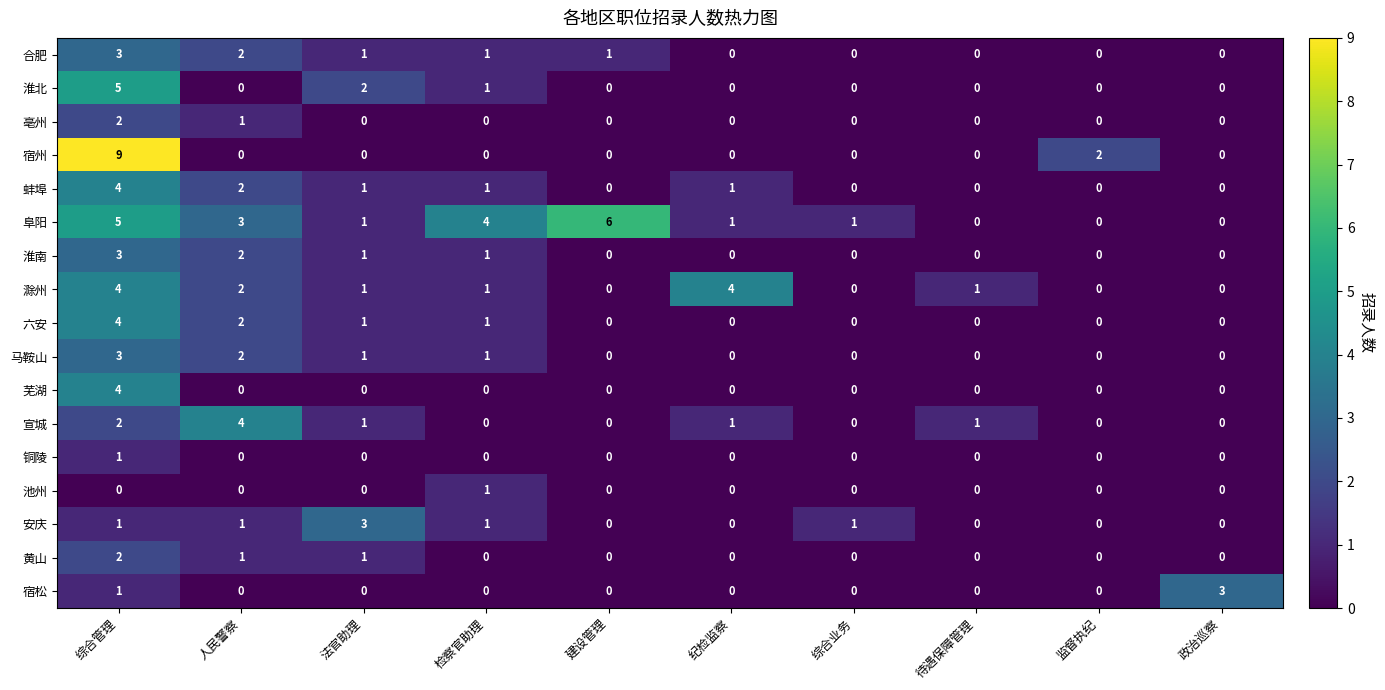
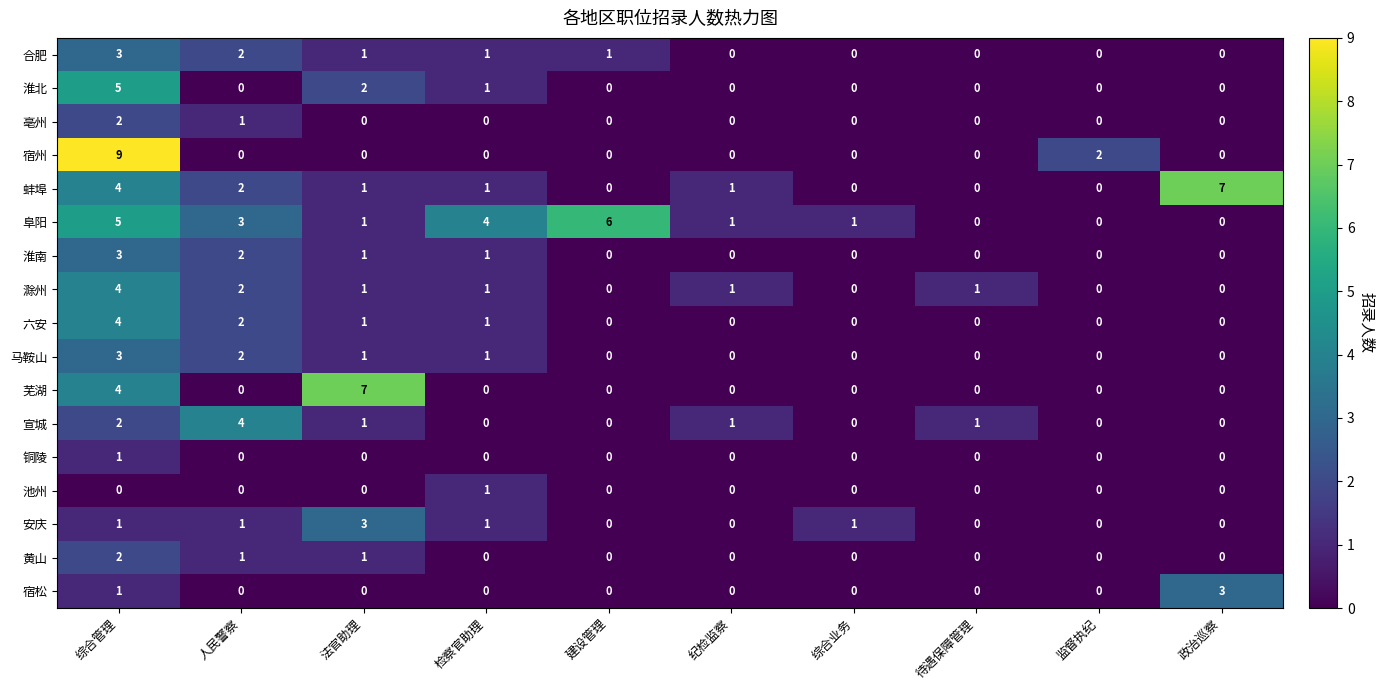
蚌埠, 政治巡察: 0 -> 7
滁州, 纪检监察: 4 -> 1
芜湖, 法官助理: 0 -> 7
